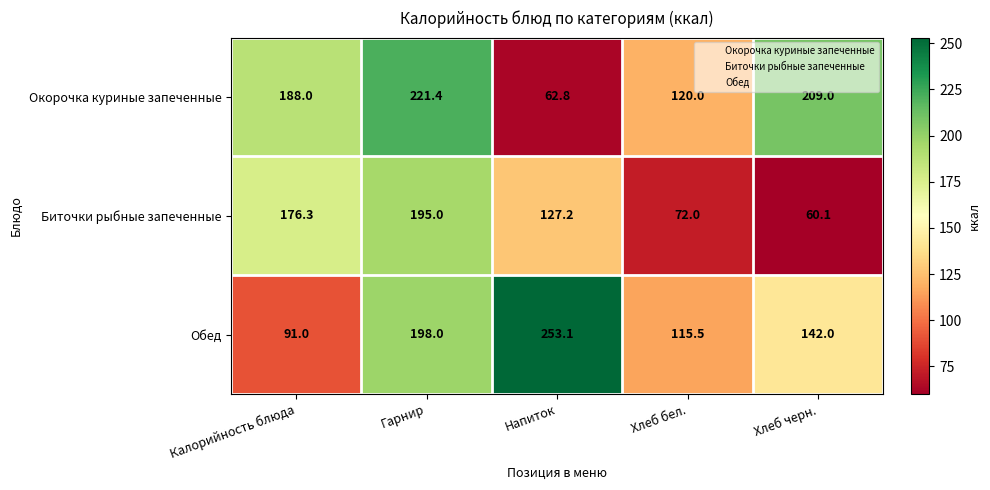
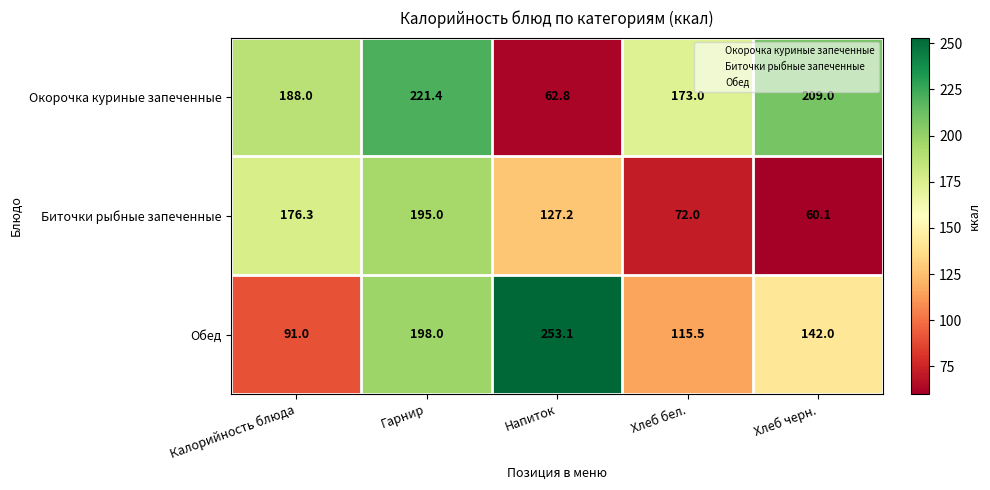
Окорочка куриные запеченные, Хлеб бел.: 120.0 -> 173.0
